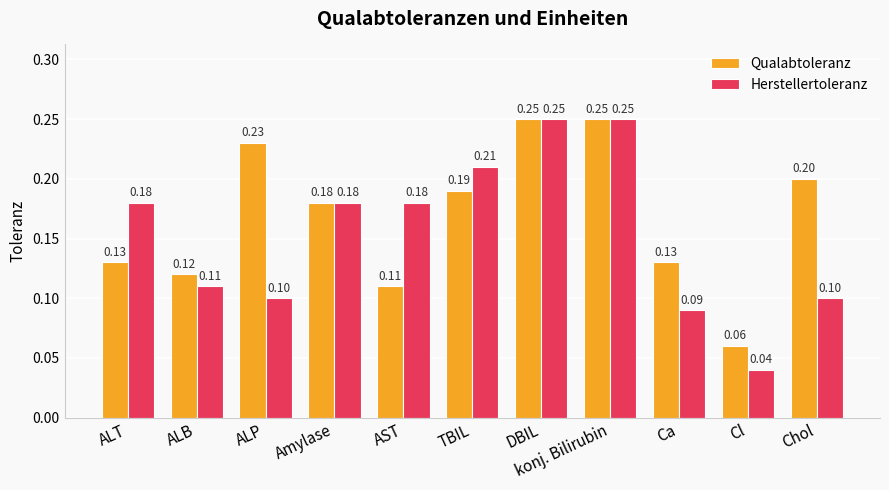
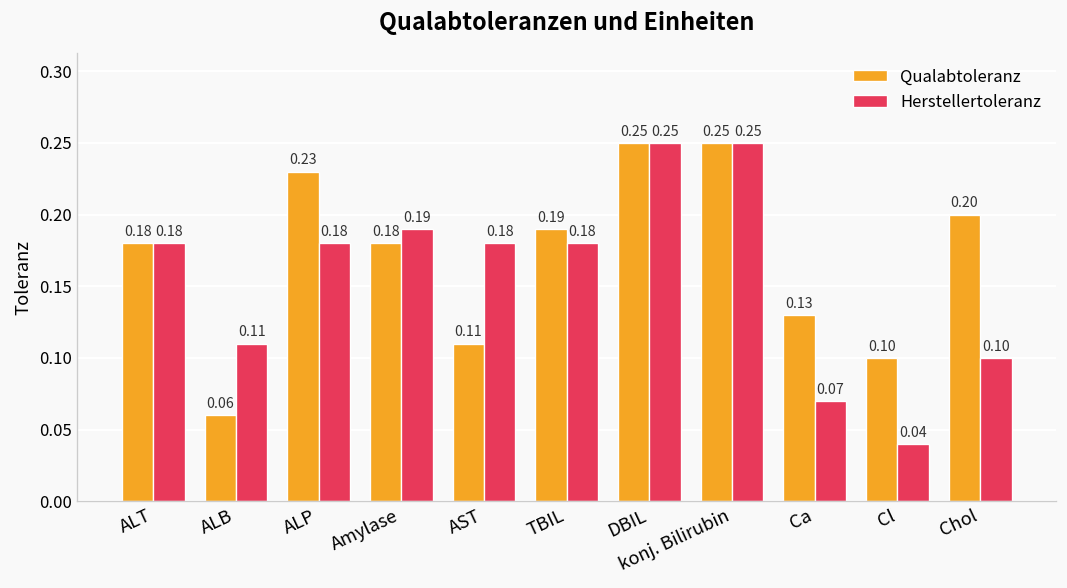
Qualabtoleranz, ALT: 0.13 -> 0.18
Qualabtoleranz, ALB: 0.12 -> 0.06
Herstellertoleranz, ALP: 0.10 -> 0.18
Herstellertoleranz, Amylase: 0.18 -> 0.19
Herstellertoleranz, TBIL: 0.21 -> 0.18
Herstellertoleranz, Ca: 0.09 -> 0.07
Qualabtoleranz, Cl: 0.06 -> 0.10
